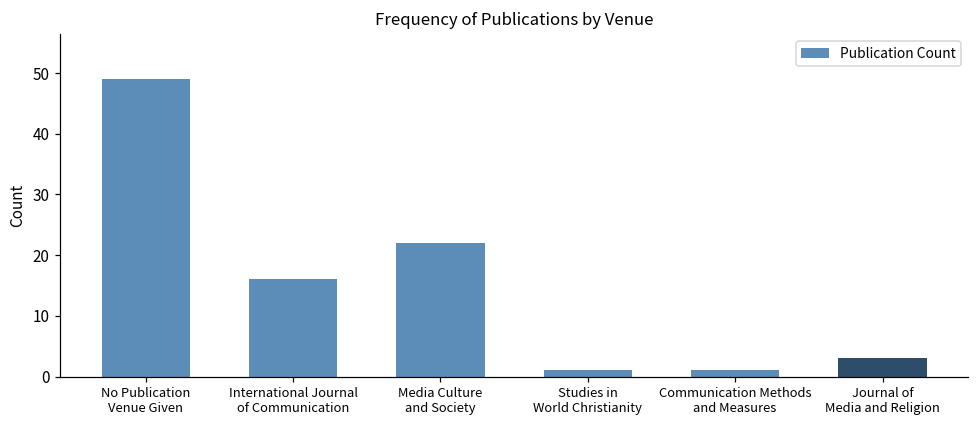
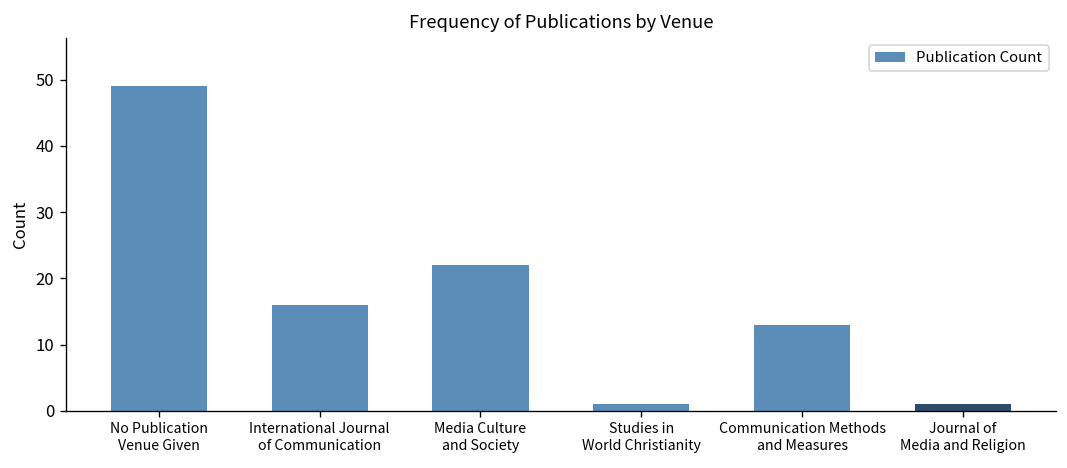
Communication Methods and Measures: 1 -> 13
Journal of Media and Religion: 3 -> 1
